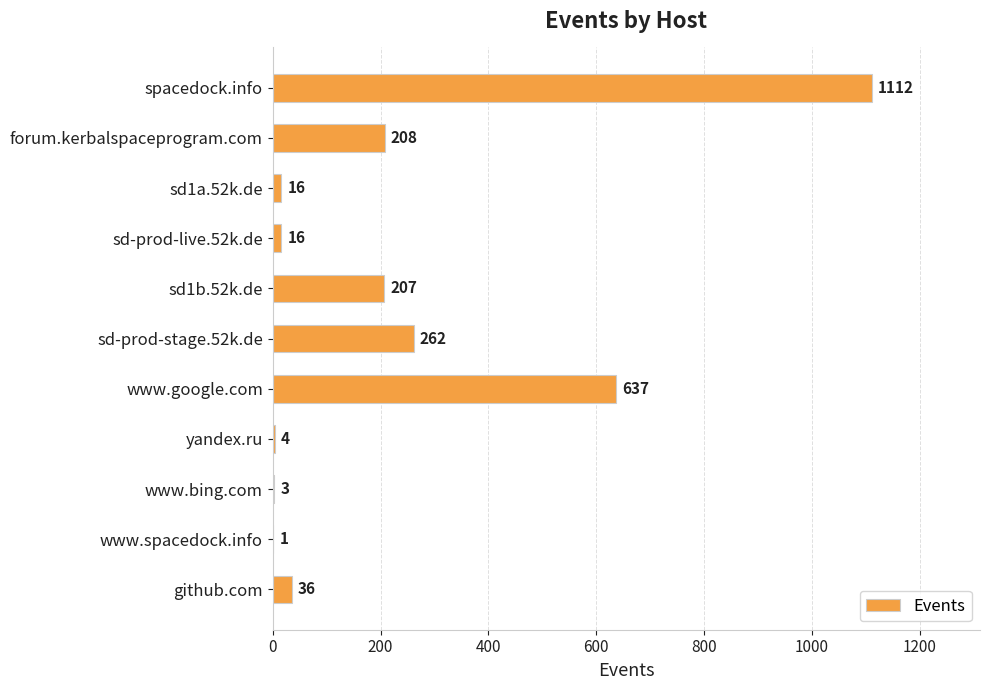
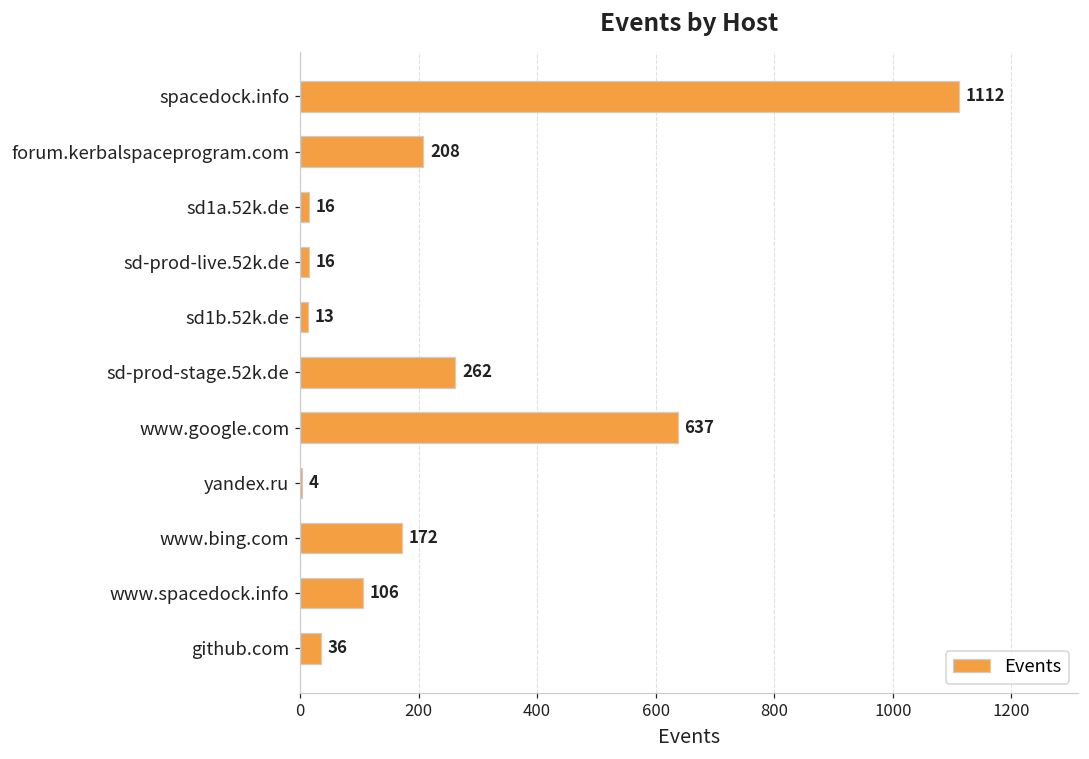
sd1b.52k.de: 207 -> 13
www.bing.com: 3 -> 172
www.spacedock.info: 1 -> 106
